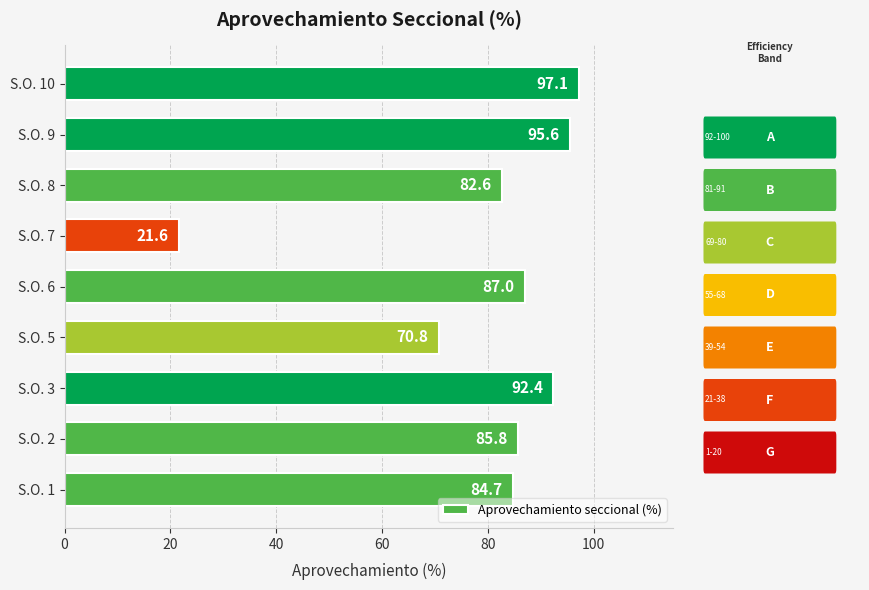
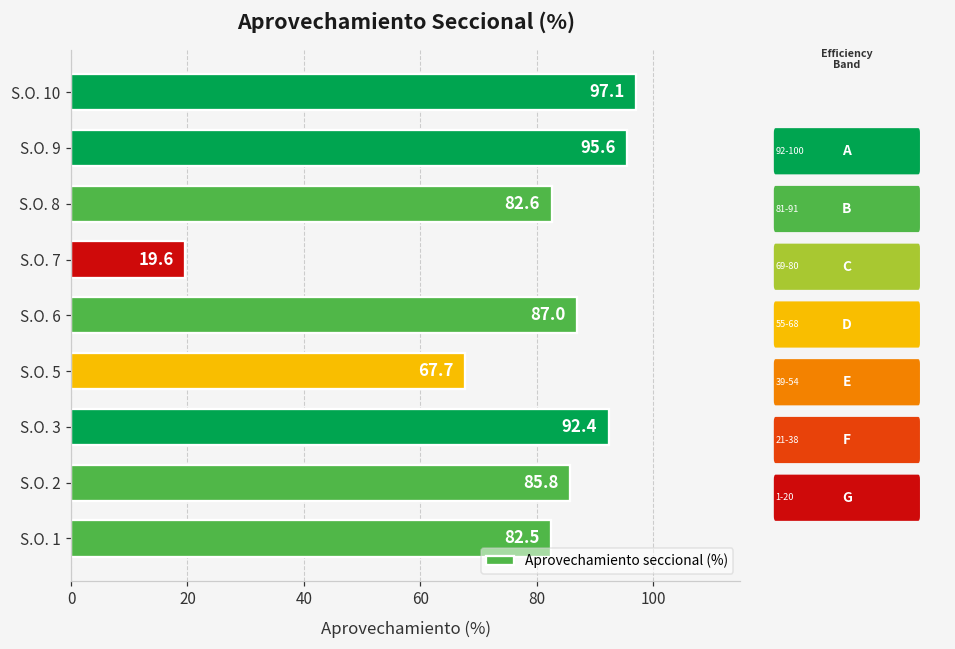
S.O. 7: 21.6 -> 19.6
S.O. 5: 70.8 -> 67.7
S.O. 1: 84.7 -> 82.5
